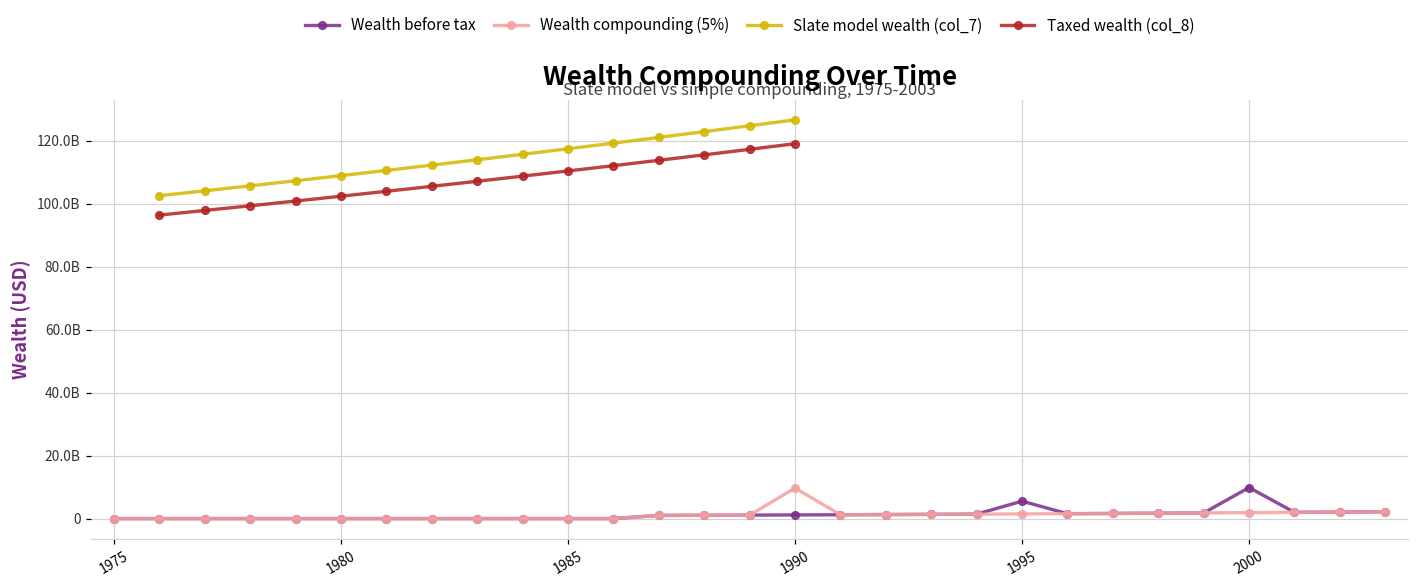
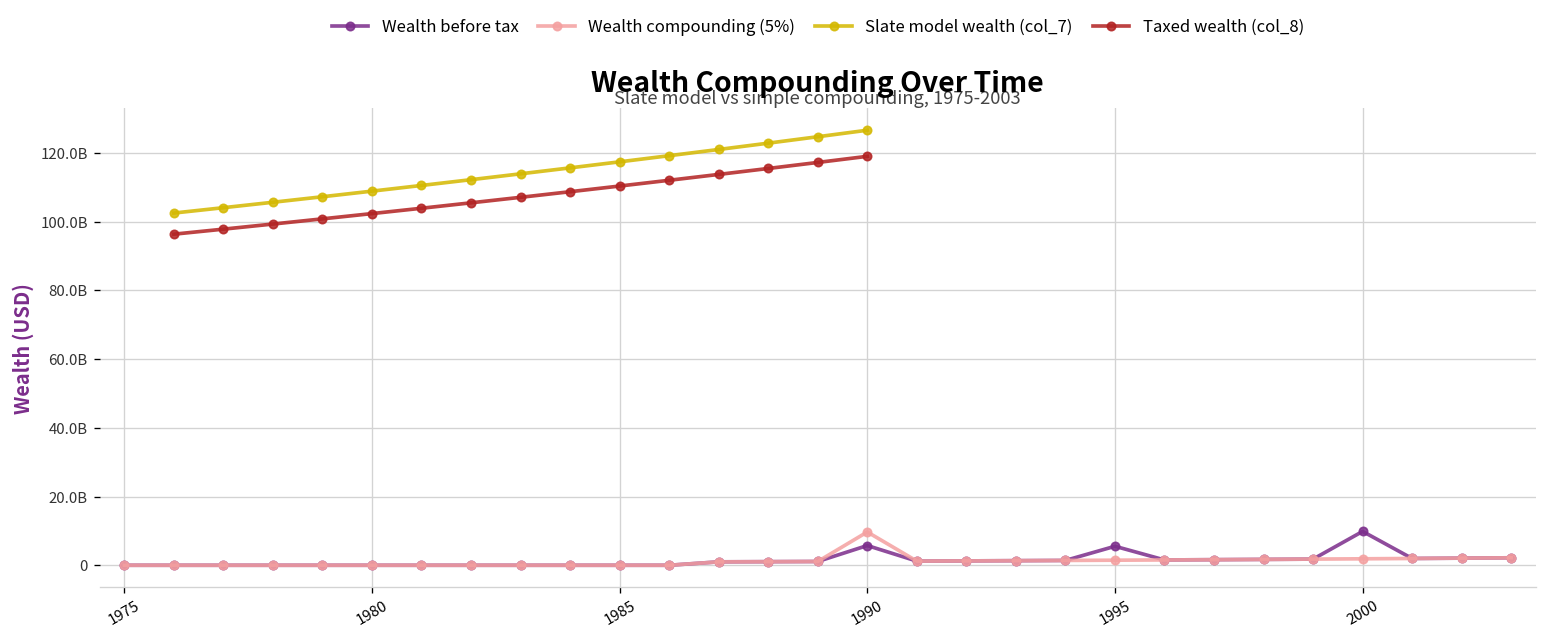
Wealth before tax, 1990: 1000000000 -> 6000000000
